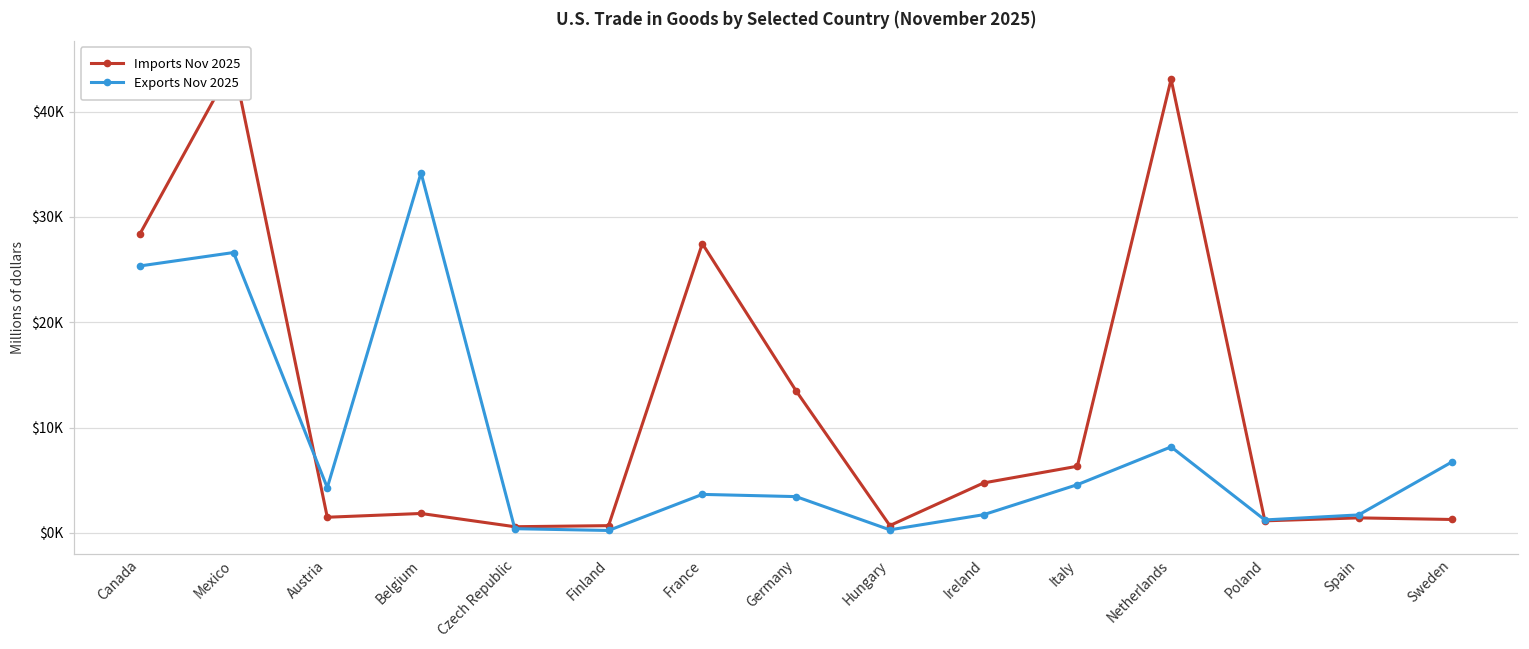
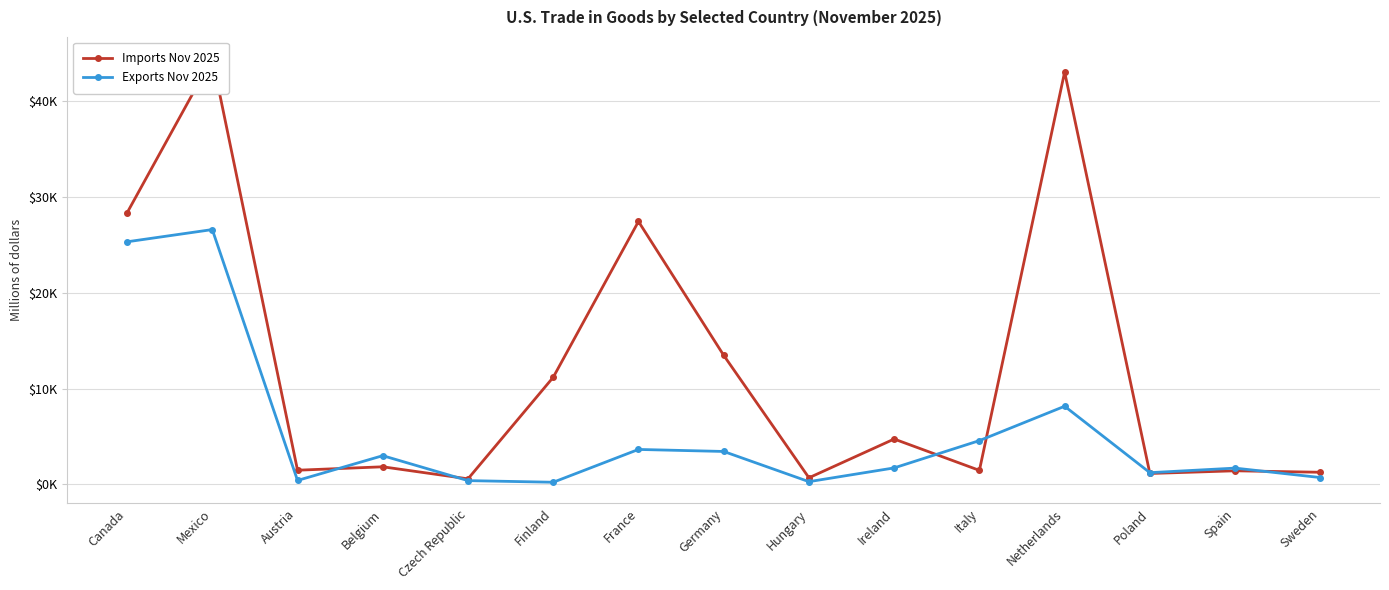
Exports Nov 2025, Austria: $4000 -> $0
Exports Nov 2025, Belgium: $34000 -> $3000
Imports Nov 2025, Finland: $1000 -> $11000
Imports Nov 2025, Italy: $6000 -> $1000
Exports Nov 2025, Sweden: $7000 -> $1000
